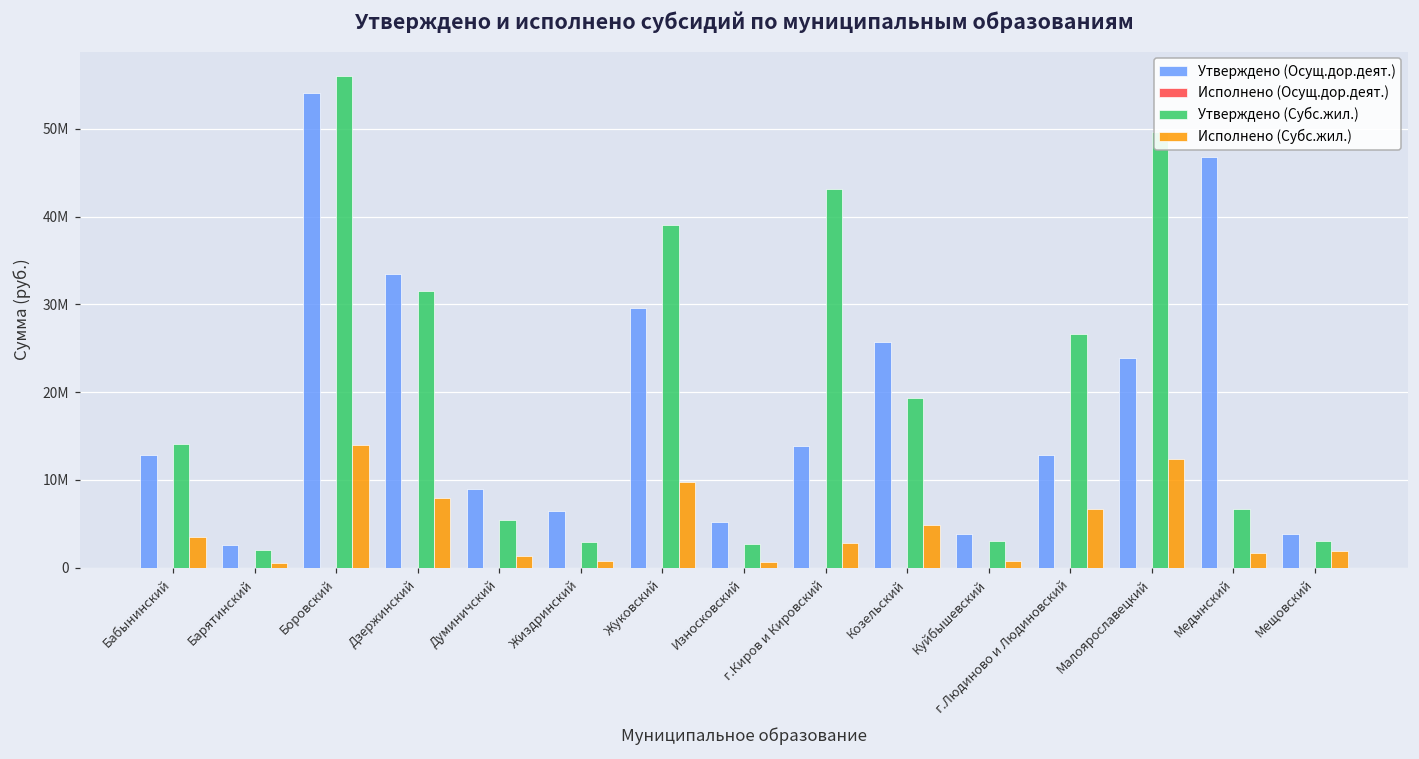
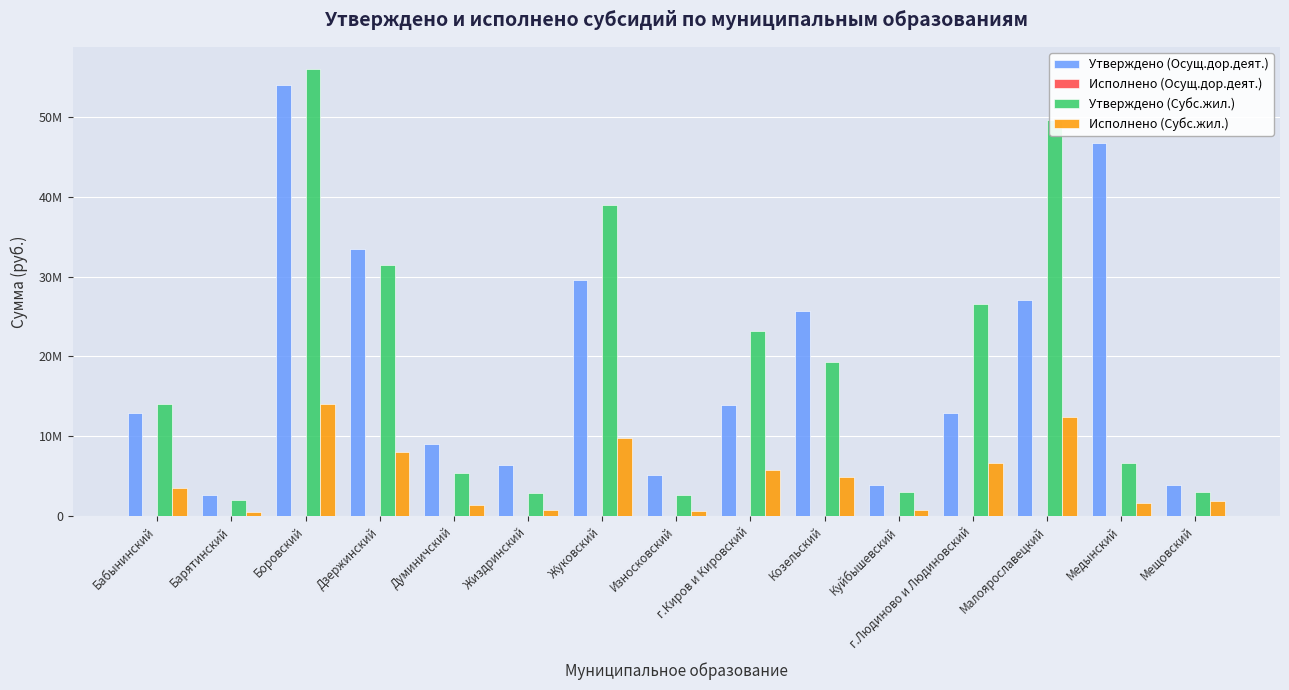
Утверждено (Субс.жил.), г.Киров и Кировский: 43000000 -> 23000000
Исполнено (Субс.жил.), г.Киров и Кировский: 3000000 -> 6000000
Утверждено (Осущ.дор.деят.), Малоярославецкий: 24000000 -> 27000000
